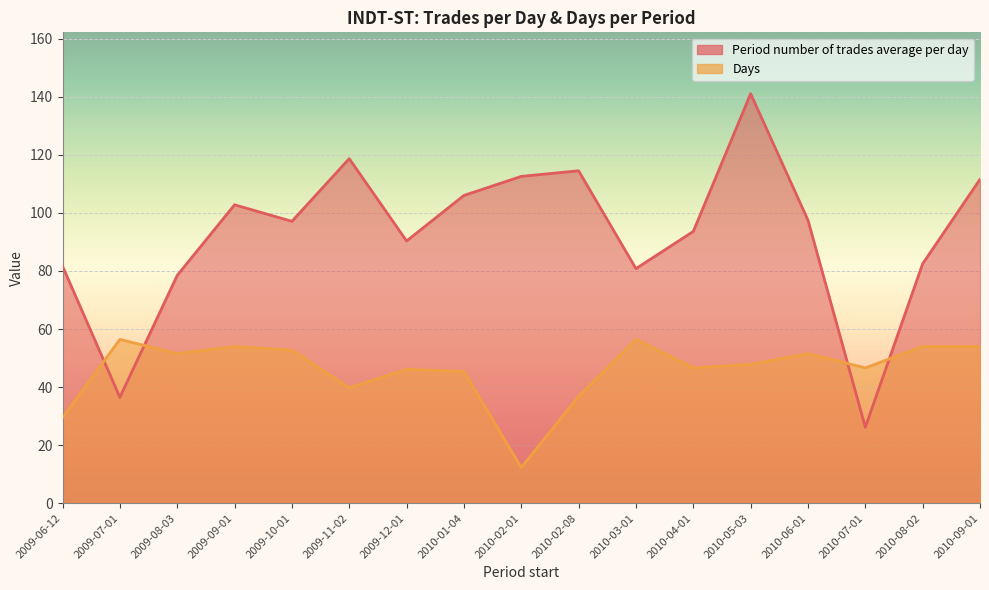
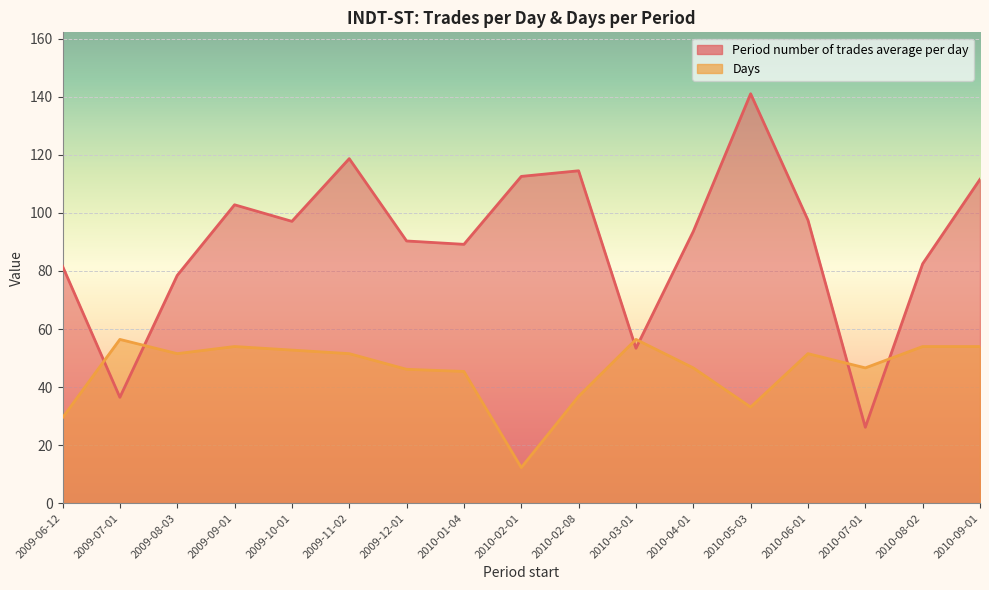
Days, 2009-11-02: 40 -> 52
Period number of trades average per day, 2010-01-04: 106 -> 89
Period number of trades average per day, 2010-03-01: 81 -> 53
Days, 2010-05-03: 48 -> 33
